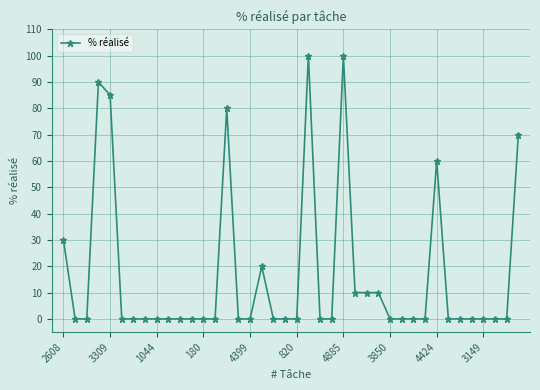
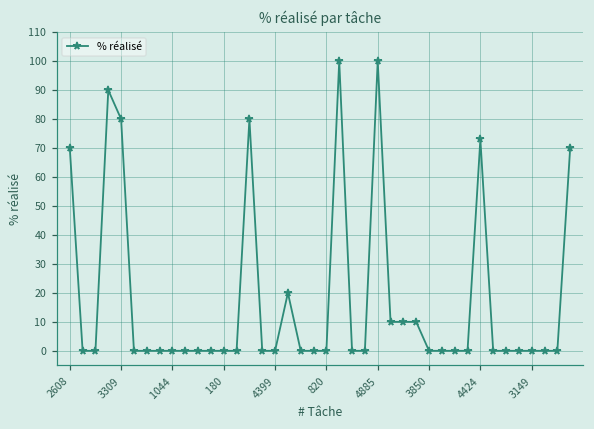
2608: 30 -> 70
3309: 85 -> 80
4424: 60 -> 73
